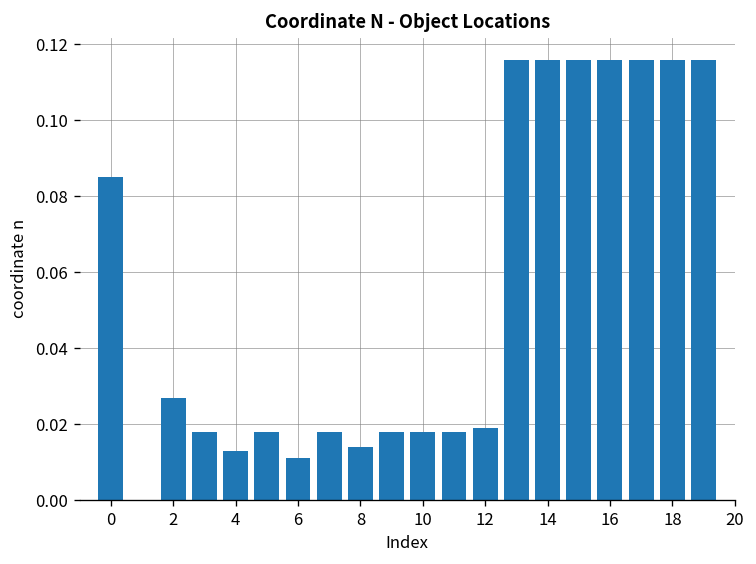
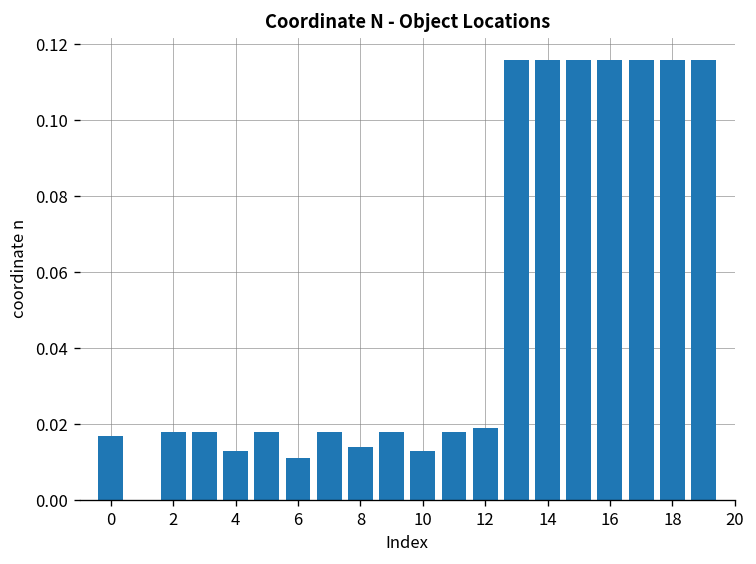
0: 0.085 -> 0.017
2: 0.027 -> 0.018
10: 0.018 -> 0.013
